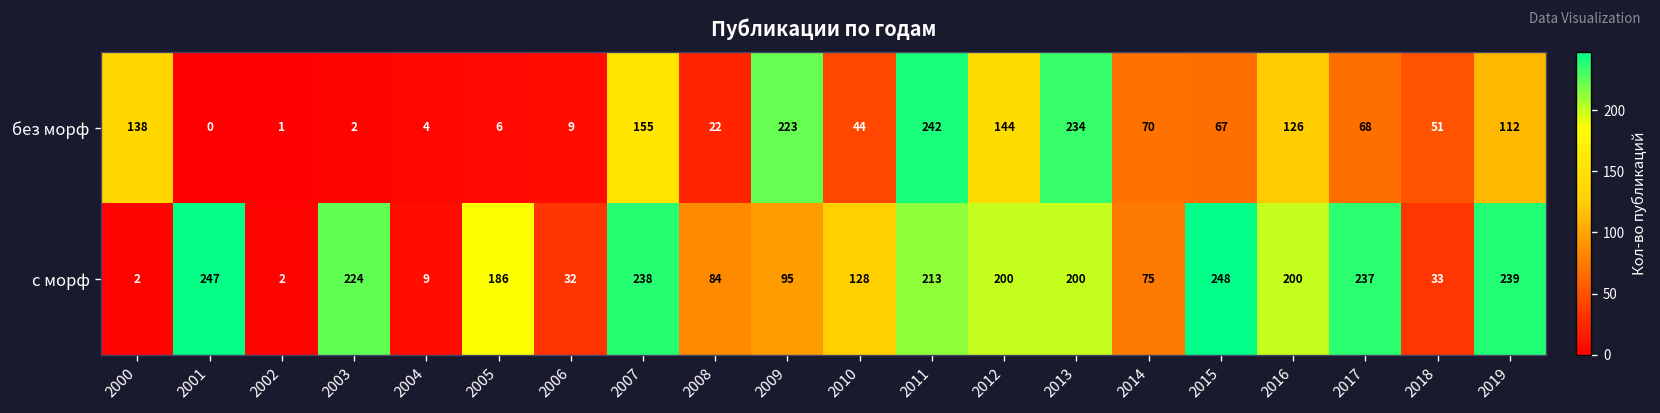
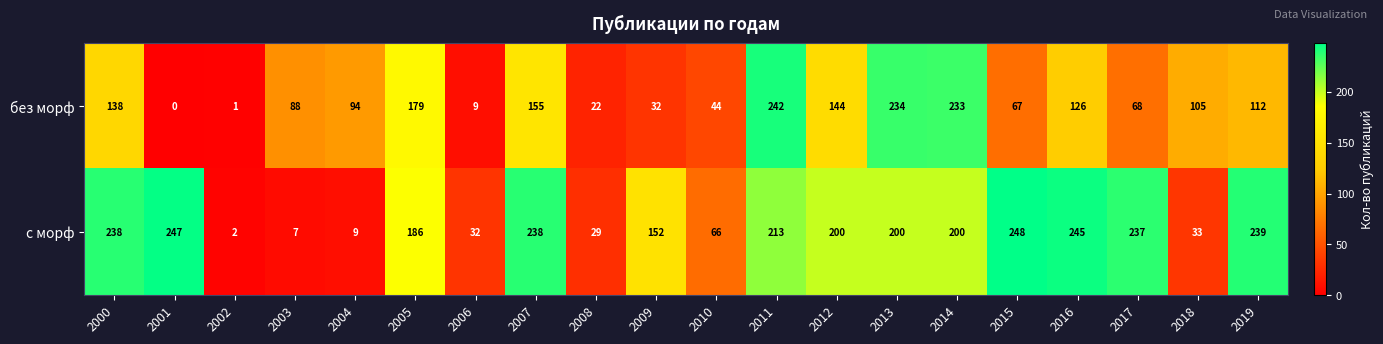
без морф, 2003: 2 -> 88
без морф, 2004: 4 -> 94
без морф, 2005: 6 -> 179
без морф, 2009: 223 -> 32
без морф, 2014: 70 -> 233
без морф, 2018: 51 -> 105
с морф, 2000: 2 -> 238
с морф, 2003: 224 -> 7
с морф, 2008: 84 -> 29
с морф, 2009: 95 -> 152
с морф, 2010: 128 -> 66
с морф, 2014: 75 -> 200
с морф, 2016: 200 -> 245
